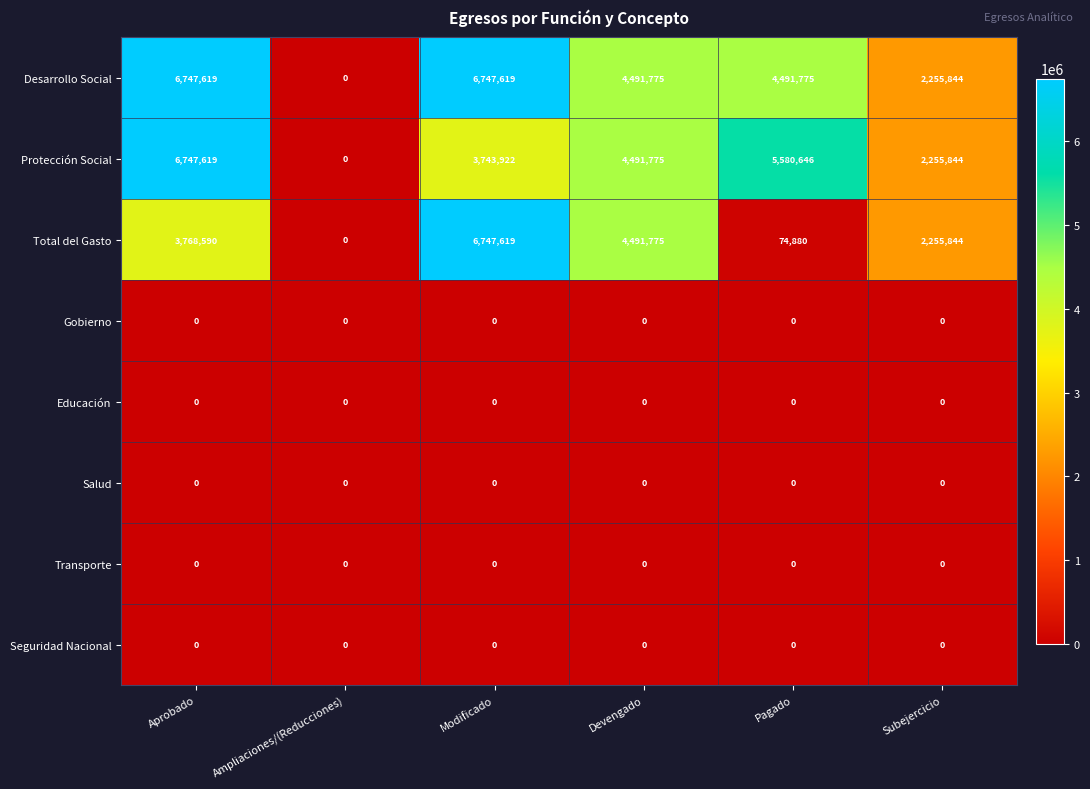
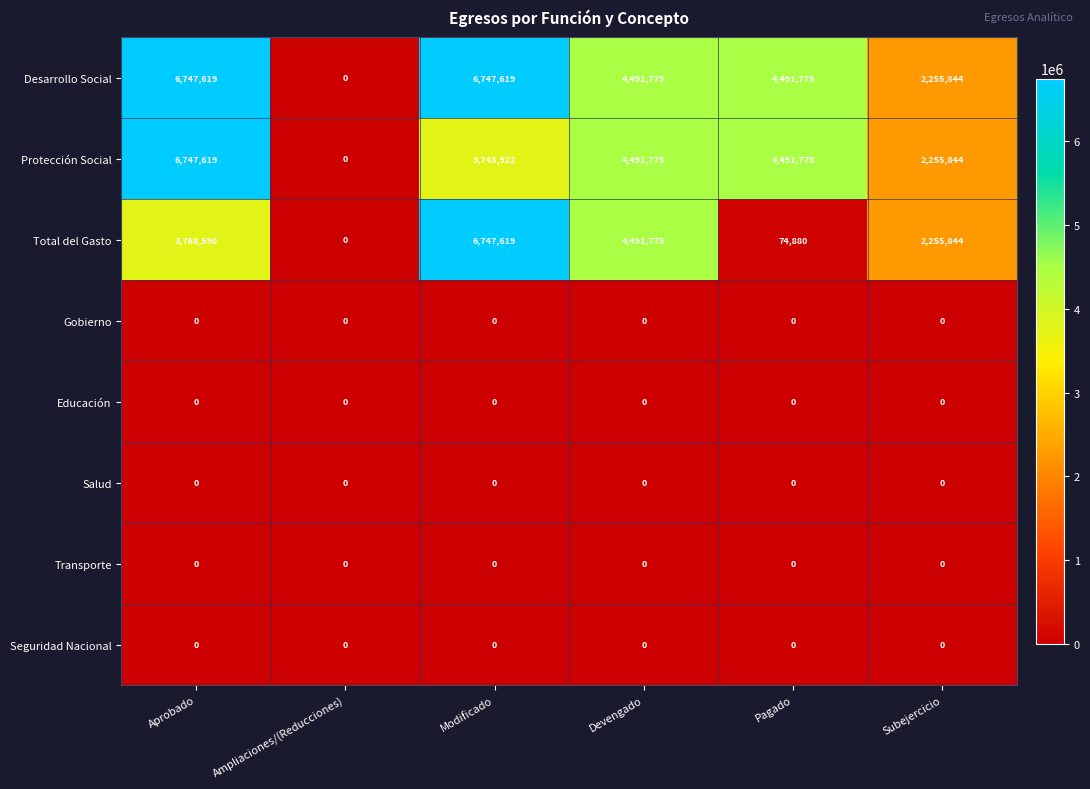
Protección Social, Pagado: 5,580,646 -> 4,491,775
